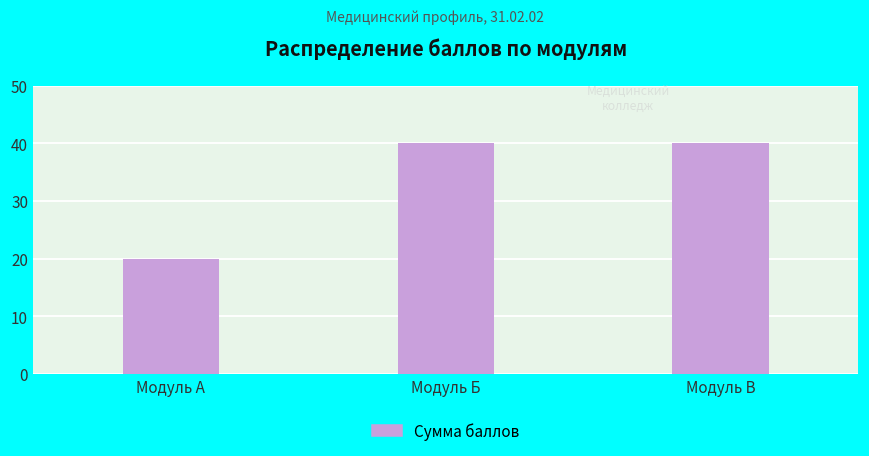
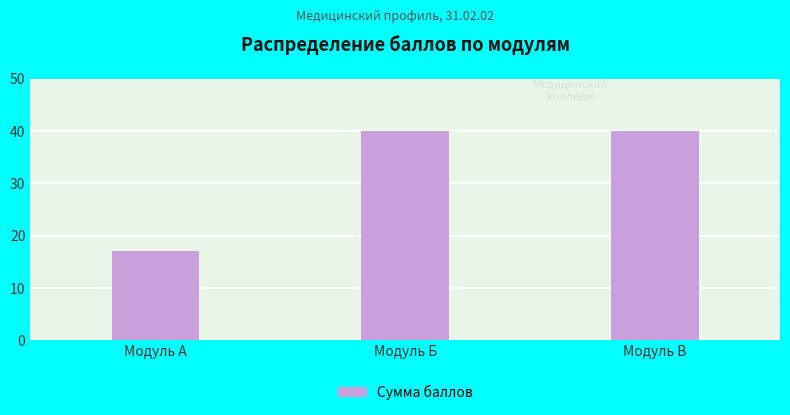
Модуль А: 20 -> 17
